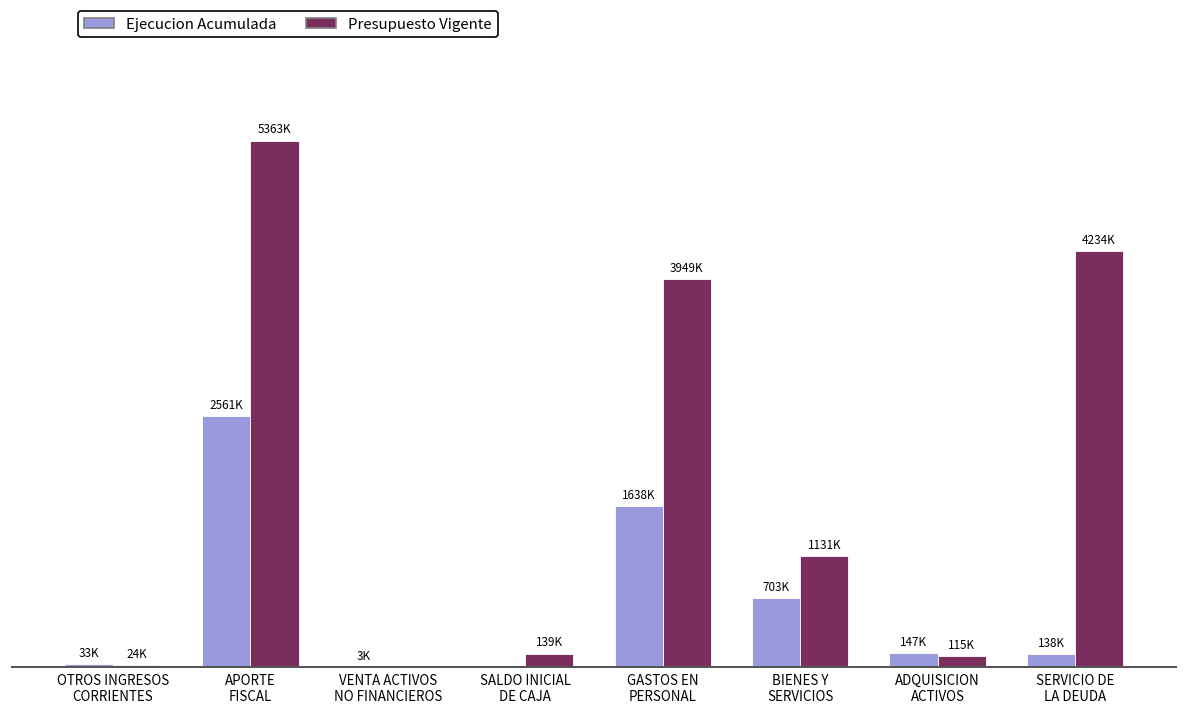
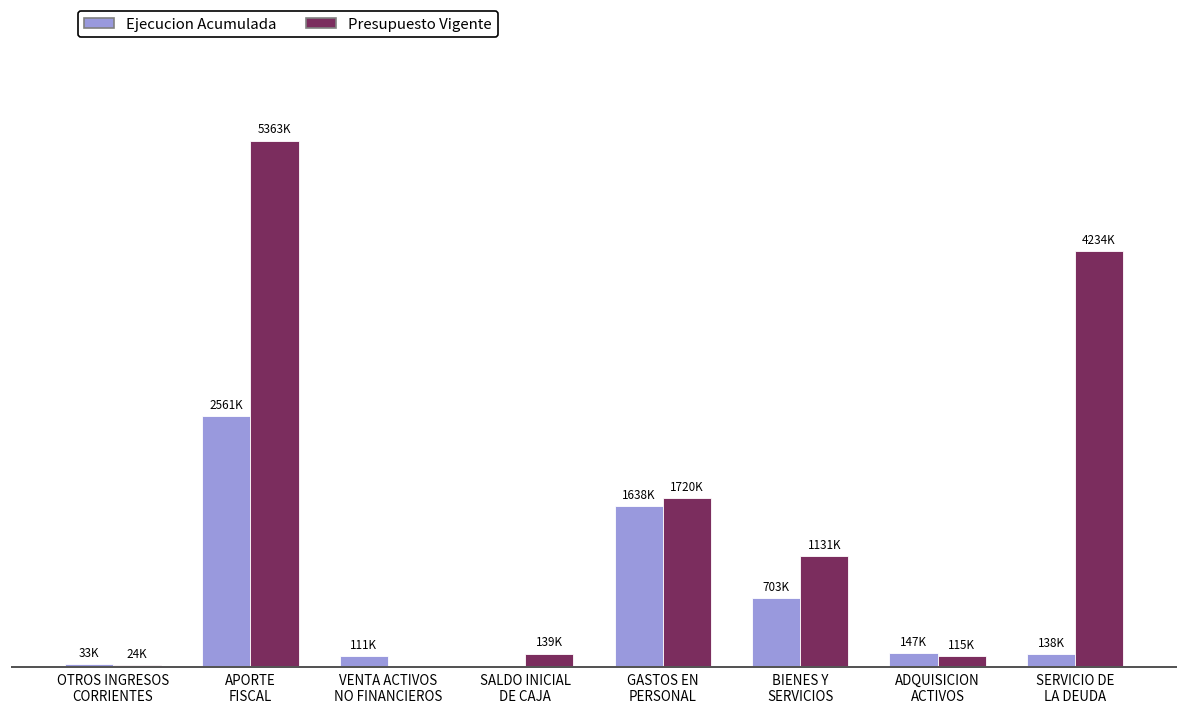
Ejecucion Acumulada, VENTA ACTIVOS NO FINANCIEROS: 3K -> 111K
Presupuesto Vigente, GASTOS EN PERSONAL: 3949K -> 1720K
